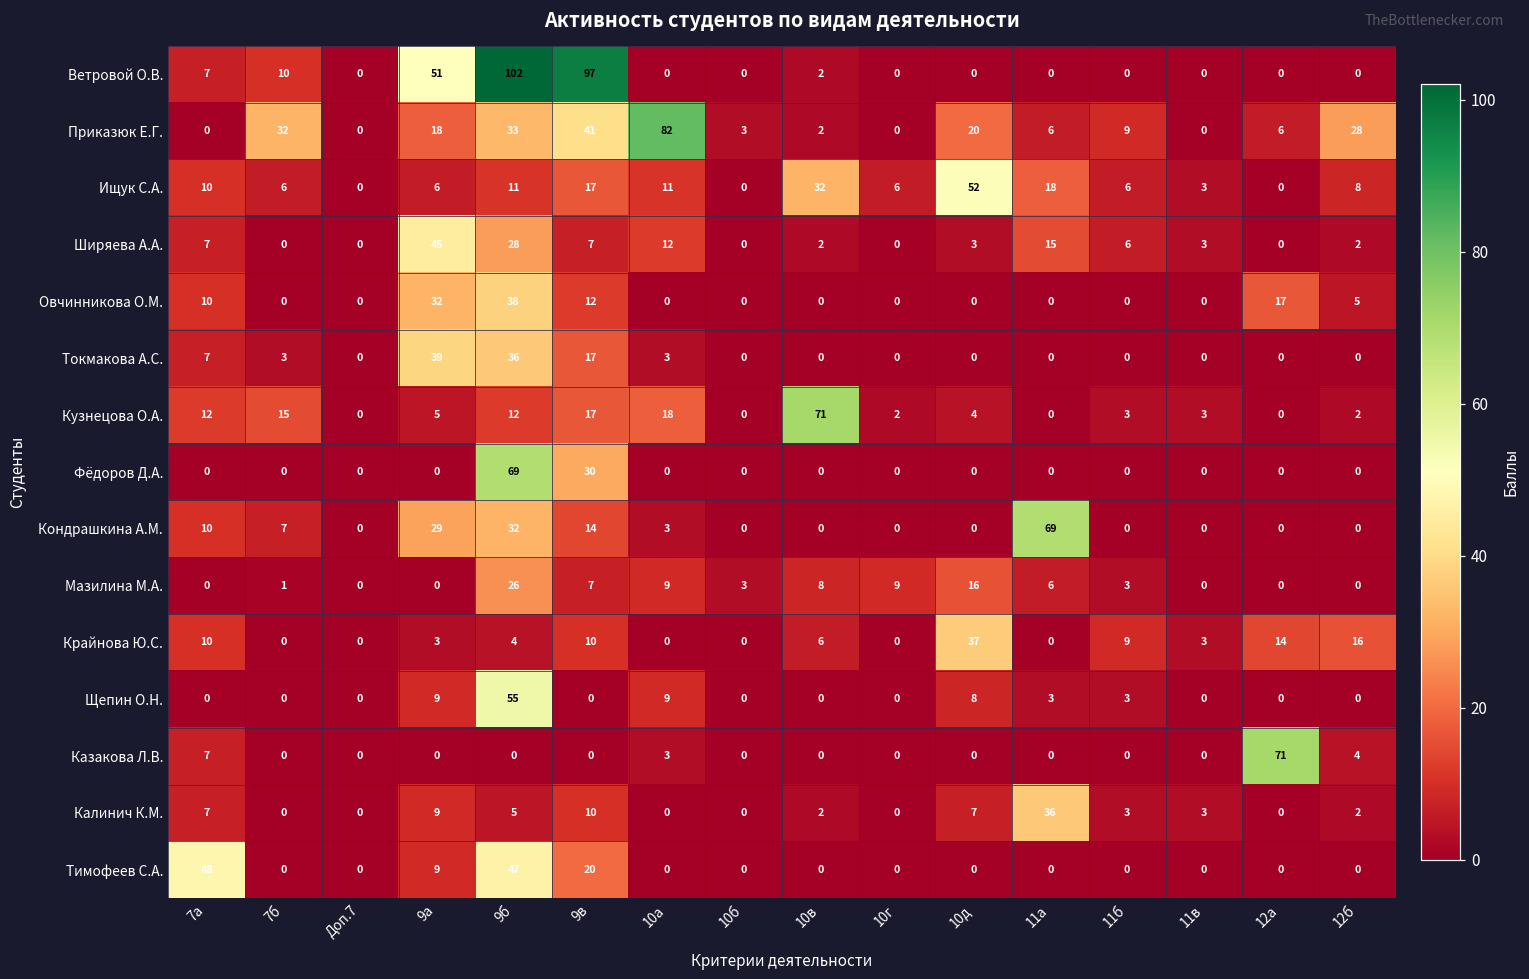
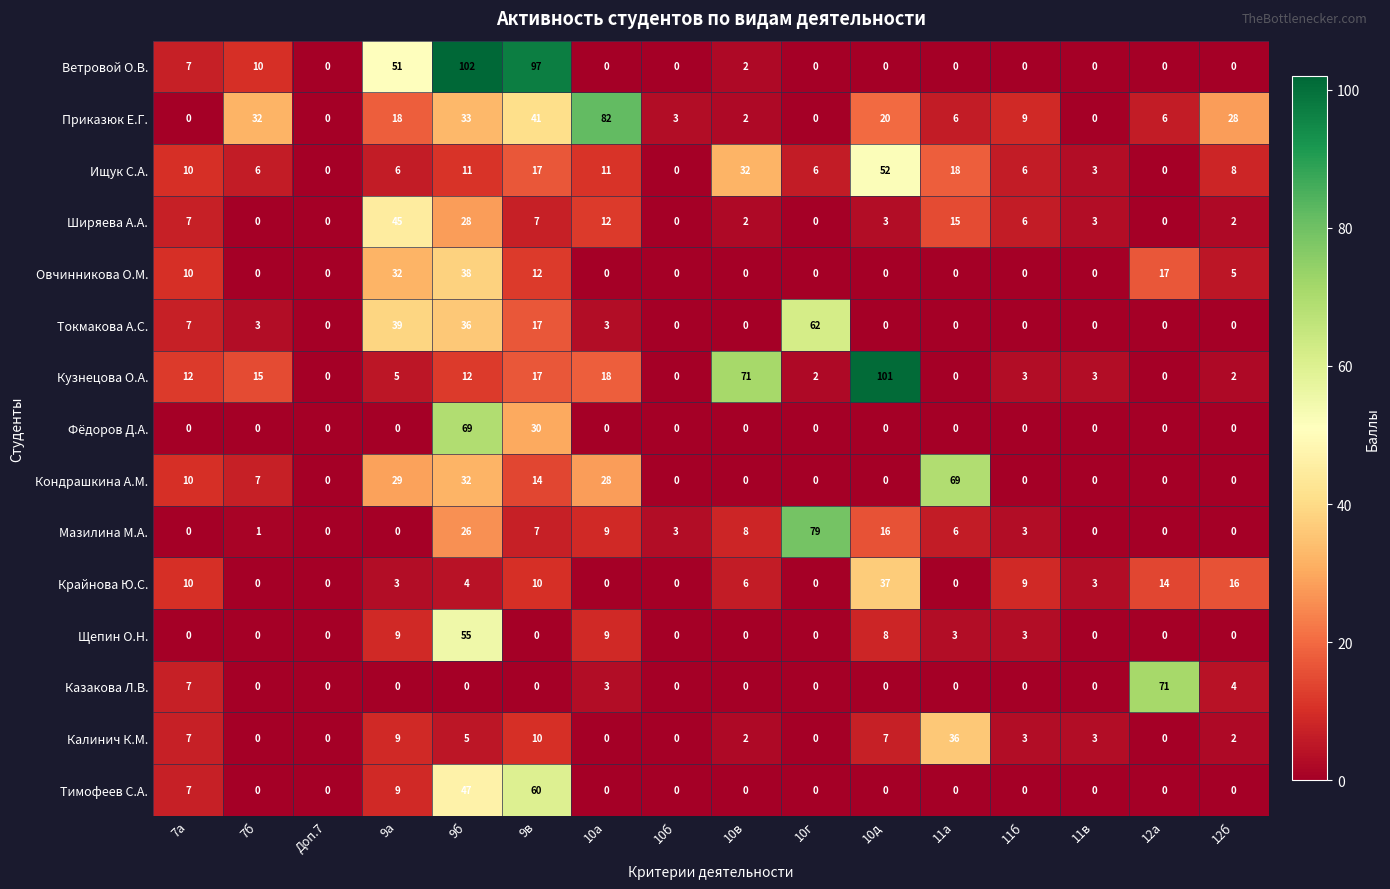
Токмакова А.С., 10г: 0 -> 62
Кузнецова О.А., 10д: 4 -> 101
Кондрашкина А.М., 10а: 3 -> 28
Мазилина М.А., 10г: 9 -> 79
Тимофеев С.А., 7а: 48 -> 7
Тимофеев С.А., 9в: 20 -> 60
